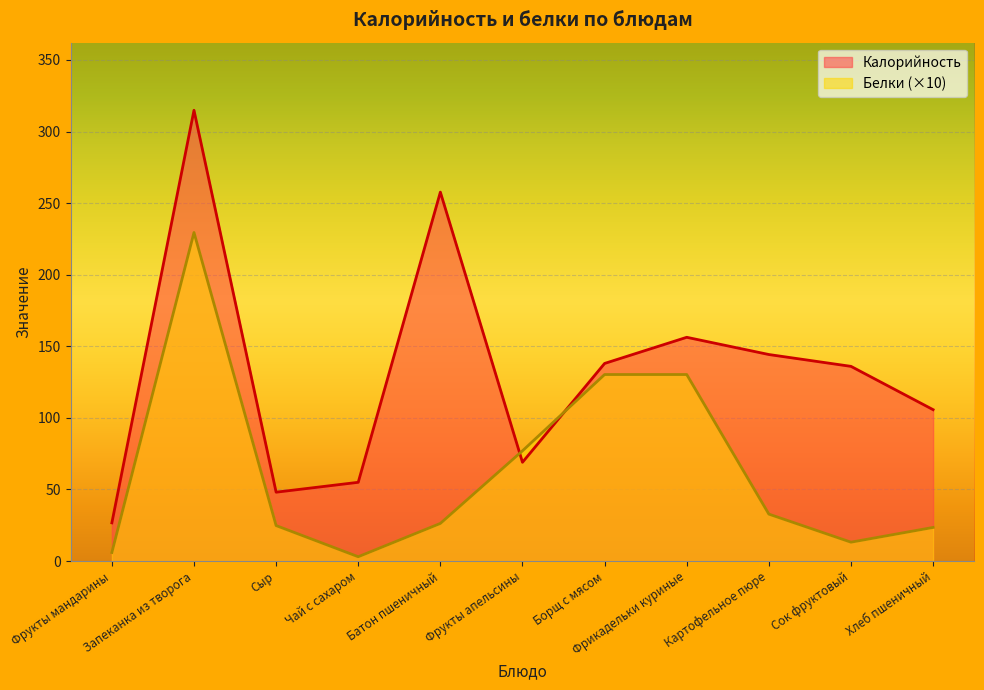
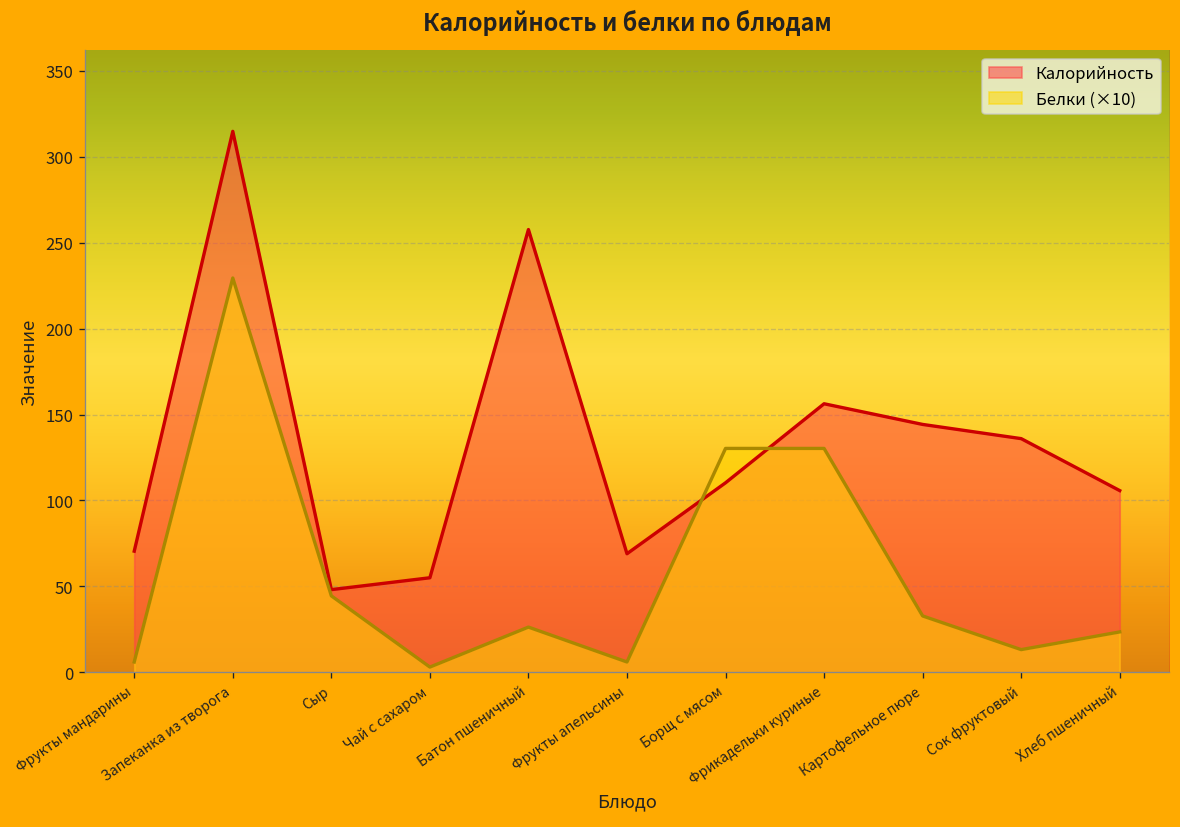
Калорийность, Фрукты мандарины: 27 -> 71
Белки (×10), Сыр: 25 -> 45
Белки (×10), Фрукты апельсины: 77 -> 6
Калорийность, Борщ с мясом: 138 -> 110
